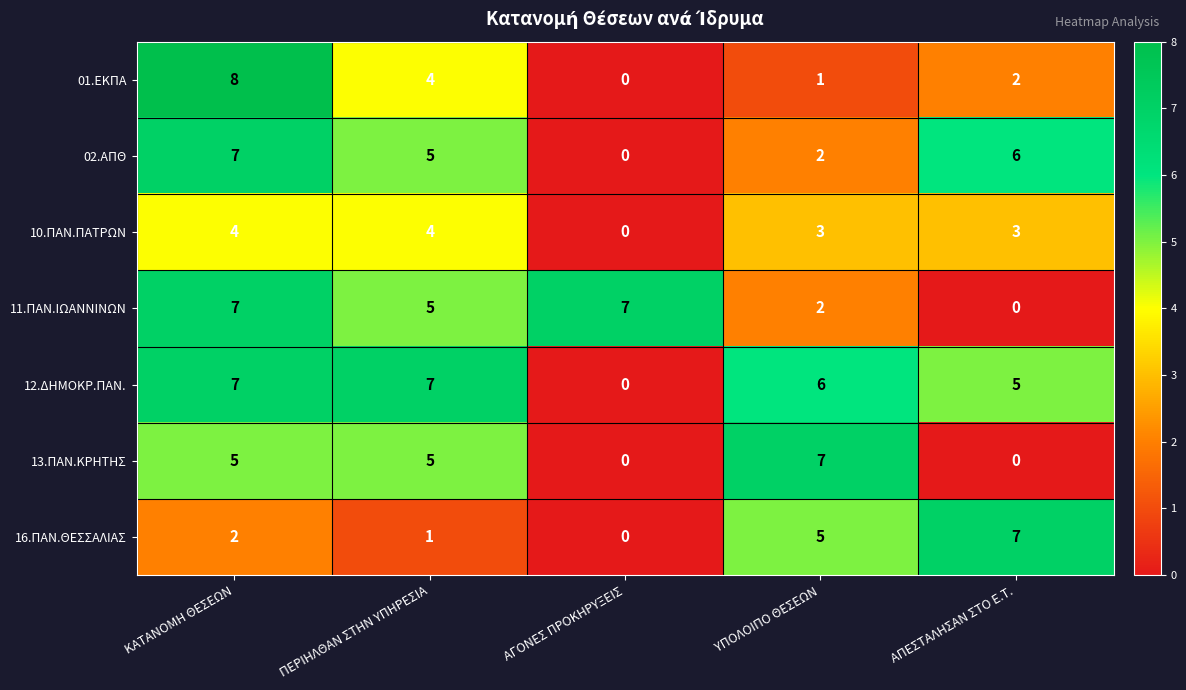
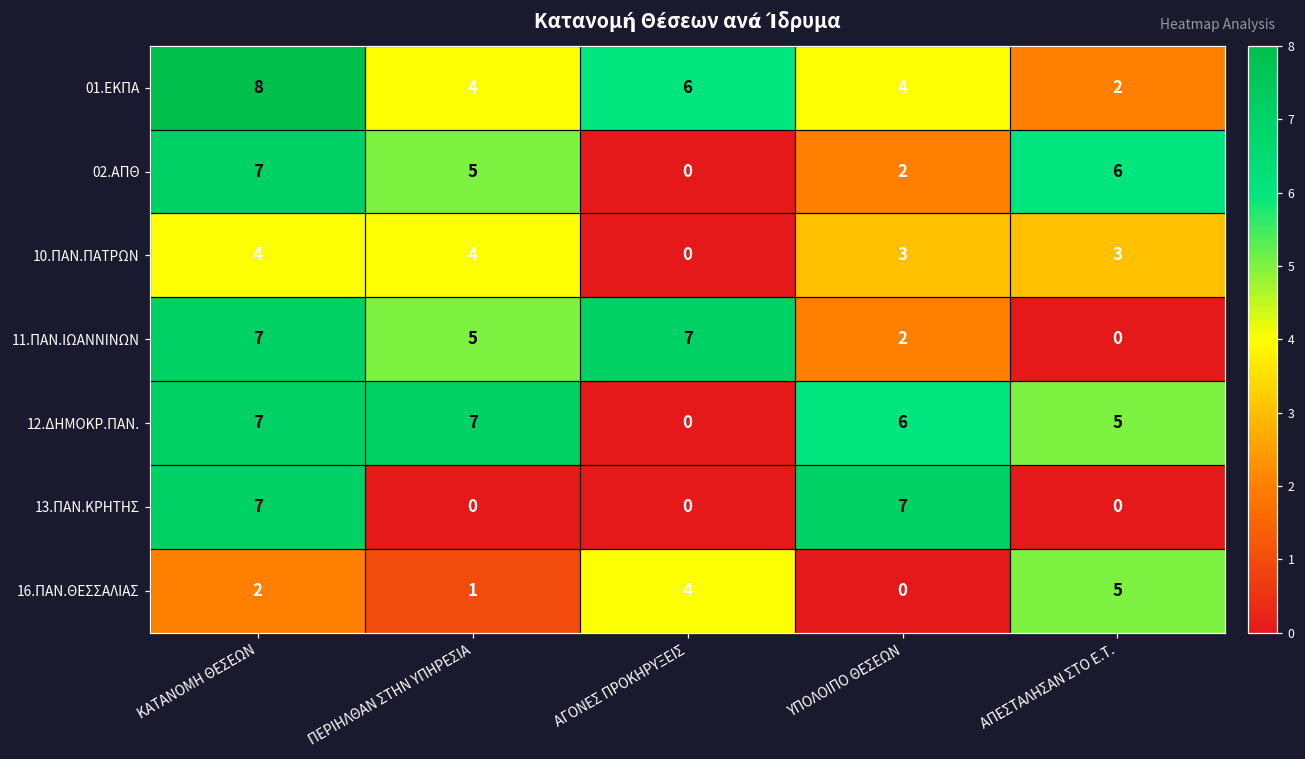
01.ΕΚΠΑ, ΑΓΟΝΕΣ ΠΡΟΚΗΡΥΞΕΙΣ: 0 -> 6
01.ΕΚΠΑ, ΥΠΟΛΟΙΠΟ ΘΕΣΕΩΝ: 1 -> 4
13.ΠΑΝ.ΚΡΗΤΗΣ, ΚΑΤΑΝΟΜΗ ΘΕΣΕΩΝ: 5 -> 7
13.ΠΑΝ.ΚΡΗΤΗΣ, ΠΕΡΙΗΛΘΑΝ ΣΤΗΝ ΥΠΗΡΕΣΙΑ: 5 -> 0
16.ΠΑΝ.ΘΕΣΣΑΛΙΑΣ, ΑΓΟΝΕΣ ΠΡΟΚΗΡΥΞΕΙΣ: 0 -> 4
16.ΠΑΝ.ΘΕΣΣΑΛΙΑΣ, ΥΠΟΛΟΙΠΟ ΘΕΣΕΩΝ: 5 -> 0
16.ΠΑΝ.ΘΕΣΣΑΛΙΑΣ, ΑΠΕΣΤΑΛΗΣΑΝ ΣΤΟ Ε.Τ.: 7 -> 5
